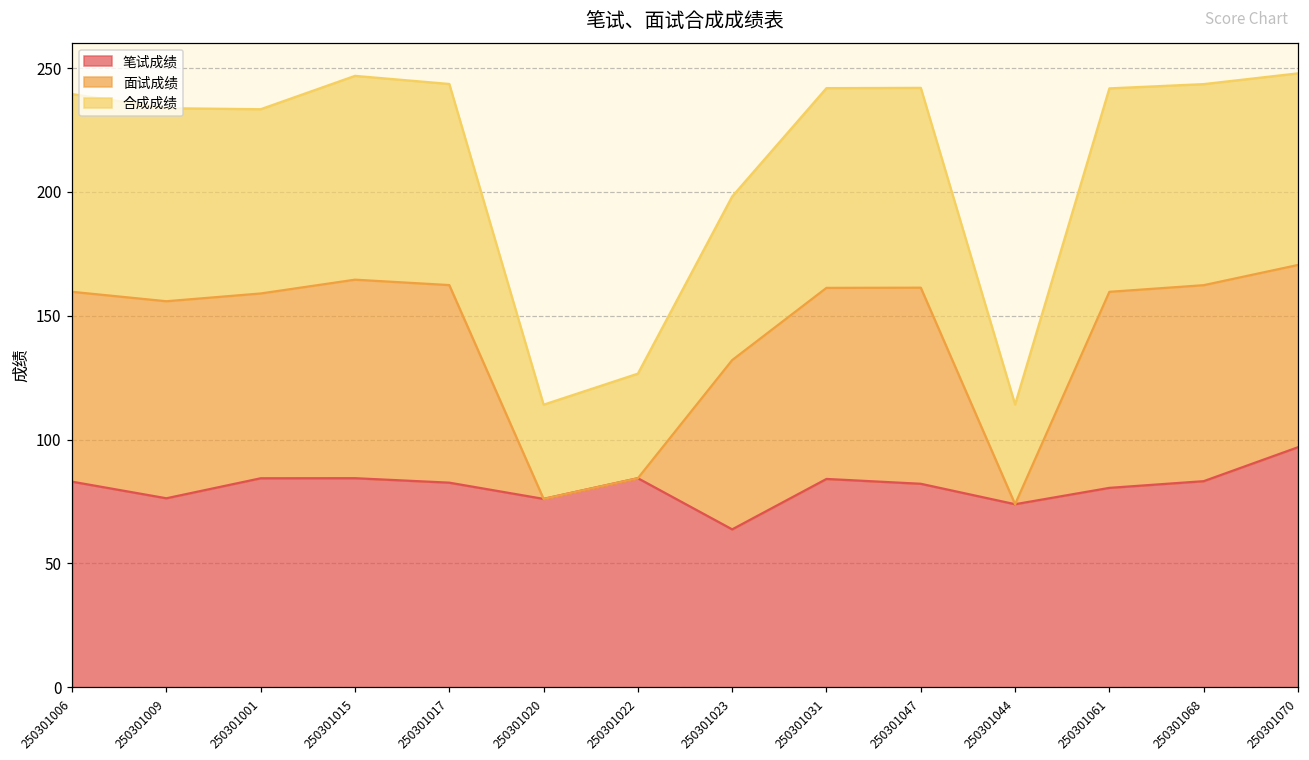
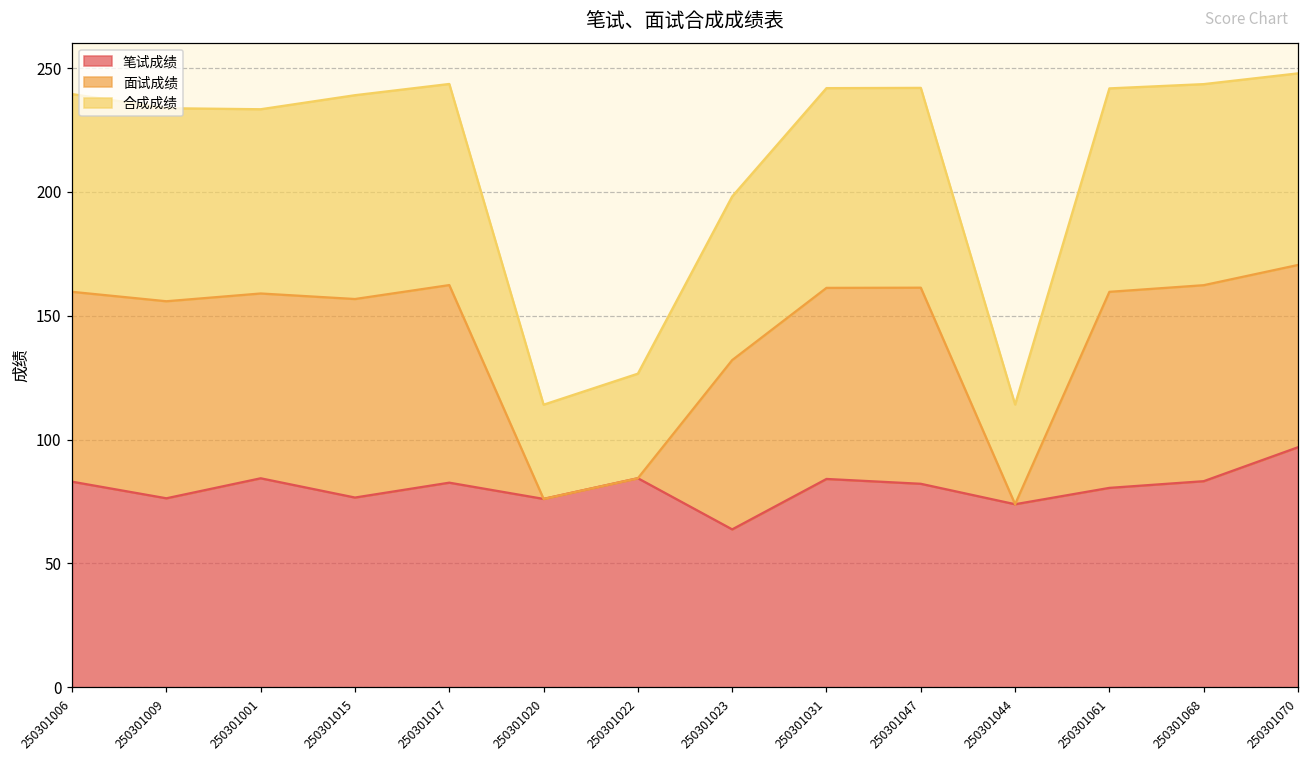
笔试成绩, 250301015: 84 -> 77
